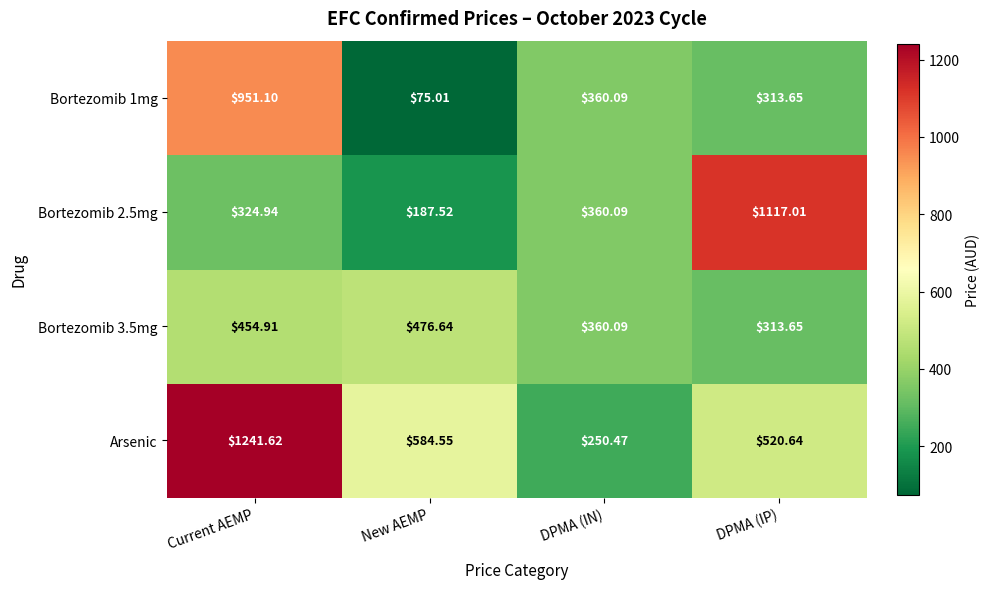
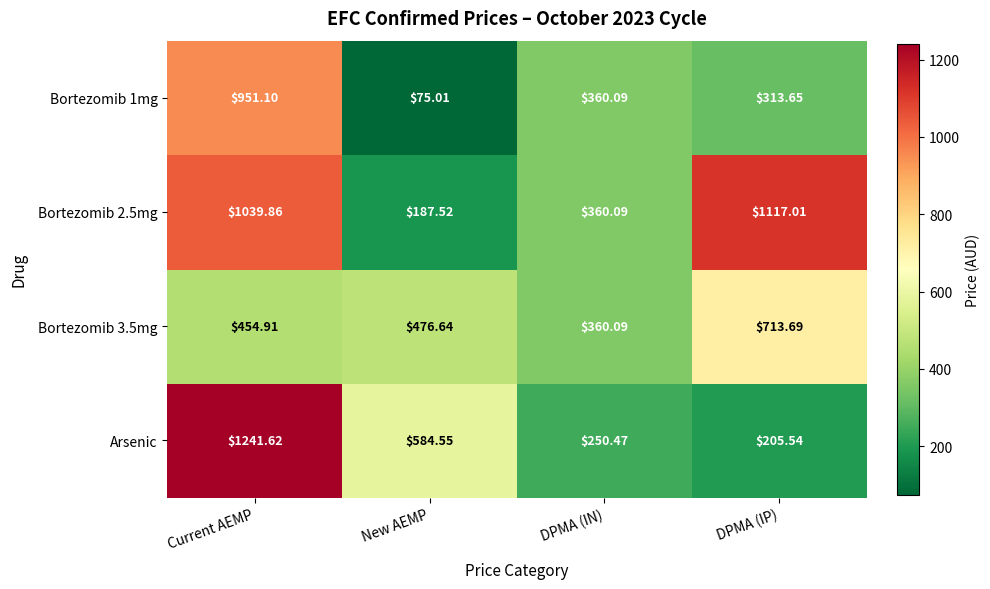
Bortezomib 2.5mg, Current AEMP: $324.94 -> $1039.86
Bortezomib 3.5mg, DPMA (IP): $313.65 -> $713.69
Arsenic, DPMA (IP): $520.64 -> $205.54
